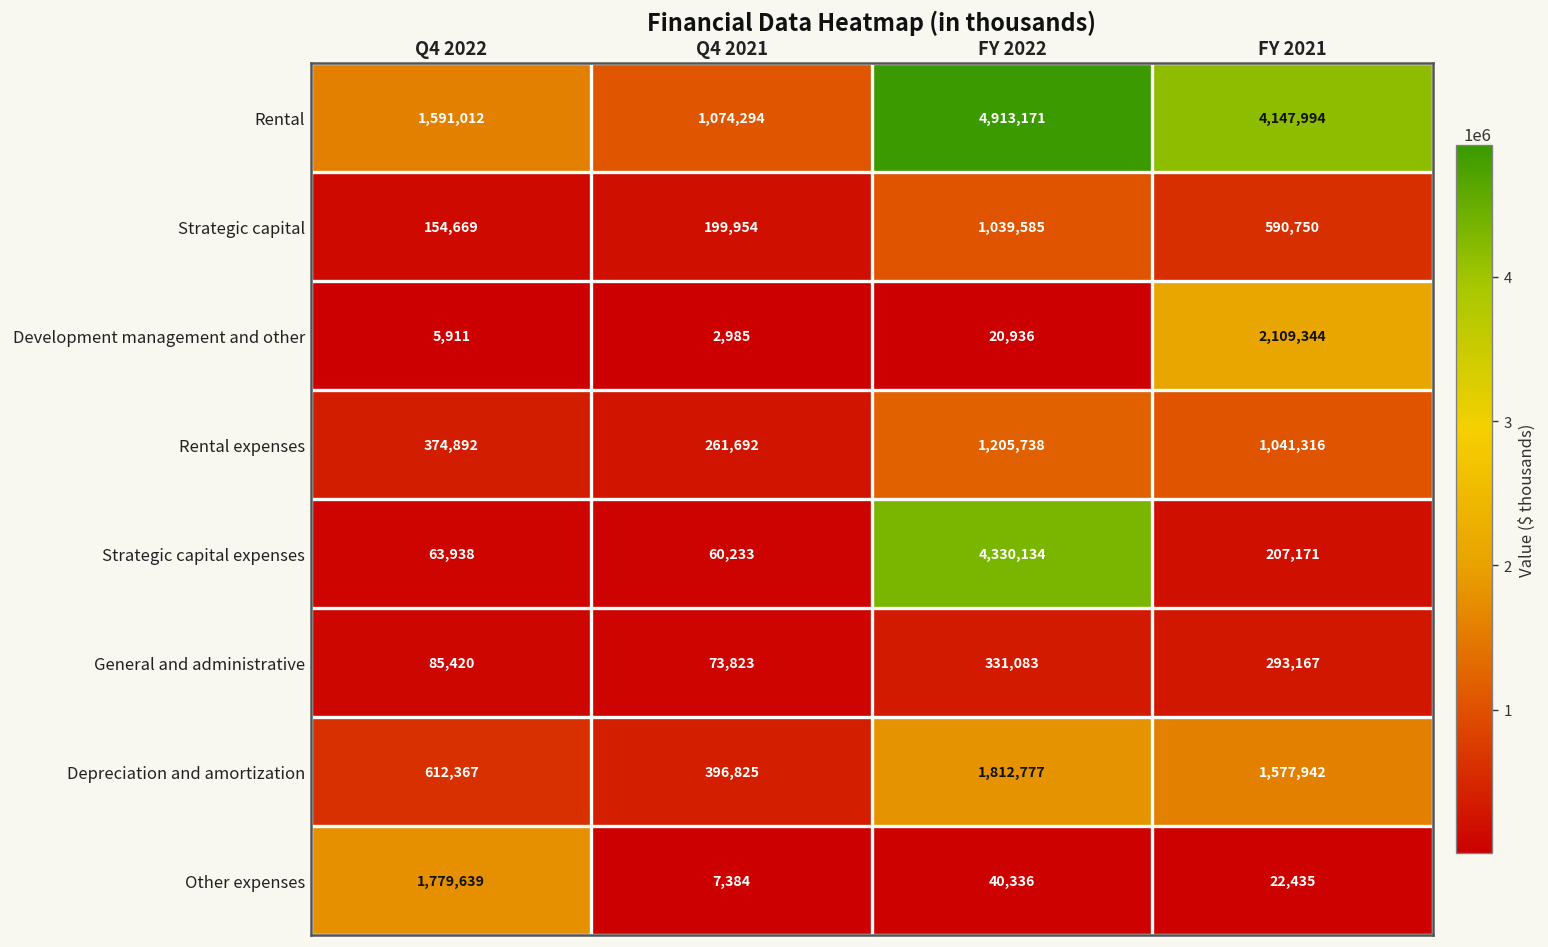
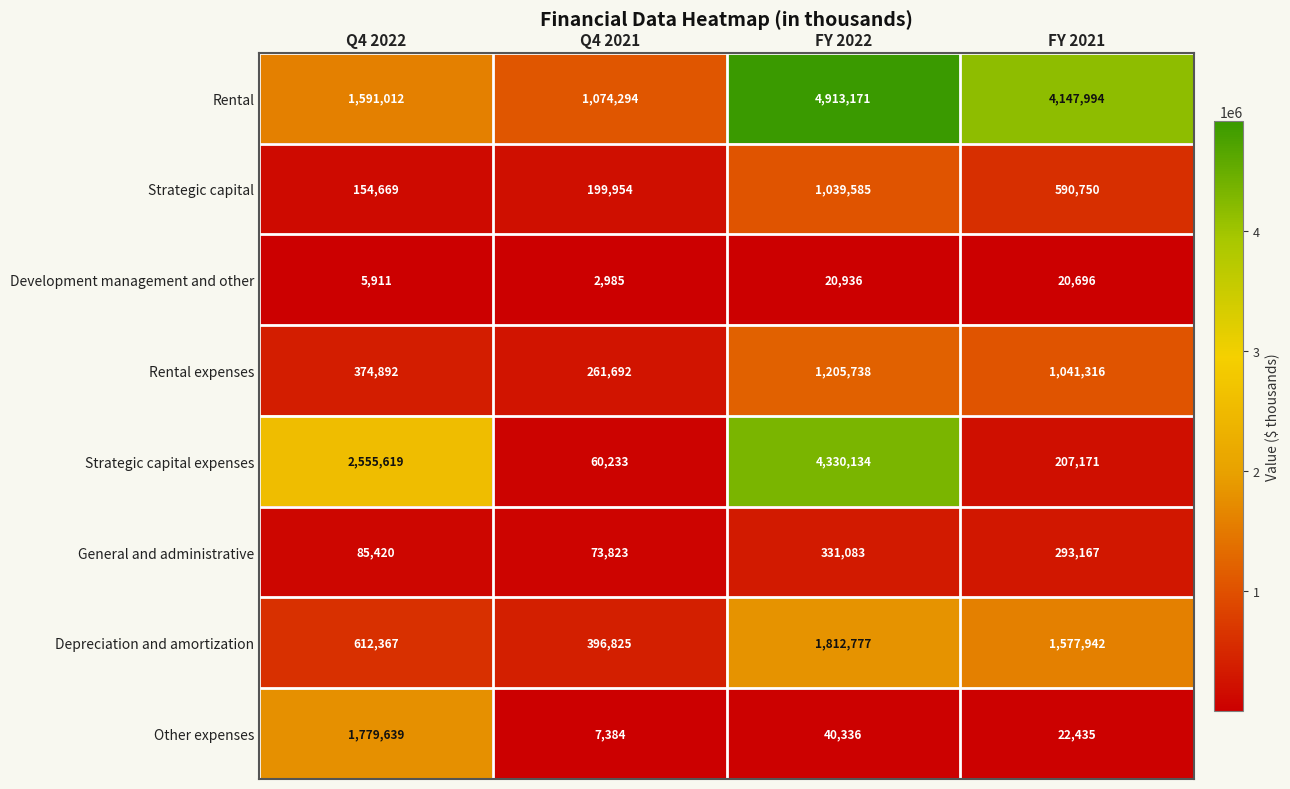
Development management and other, FY 2021: 2,109,344 -> 20,696
Strategic capital expenses, Q4 2022: 63,938 -> 2,555,619
